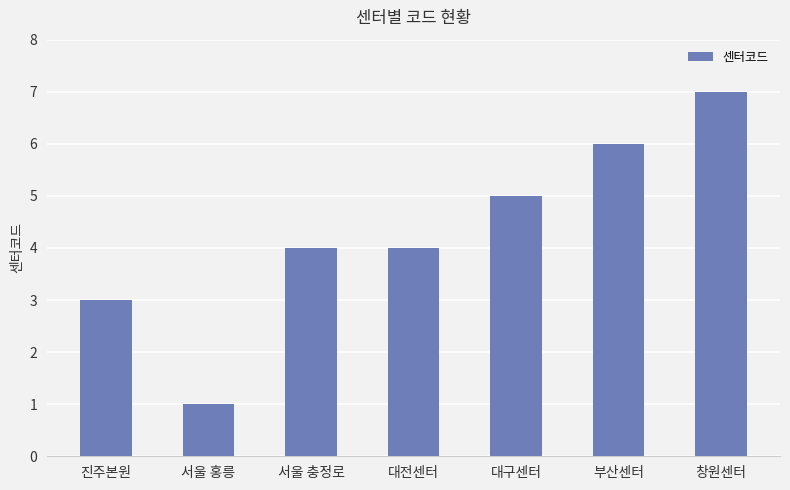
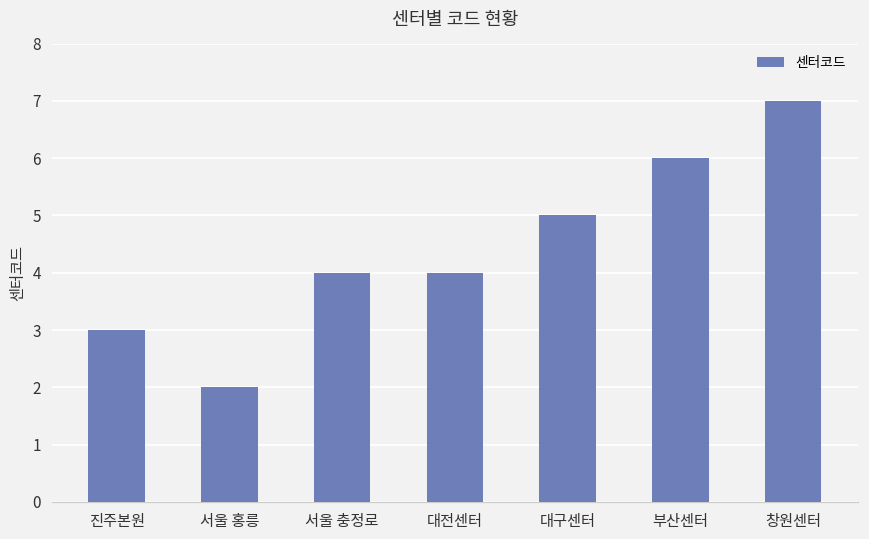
서울 홍릉: 1 -> 2
